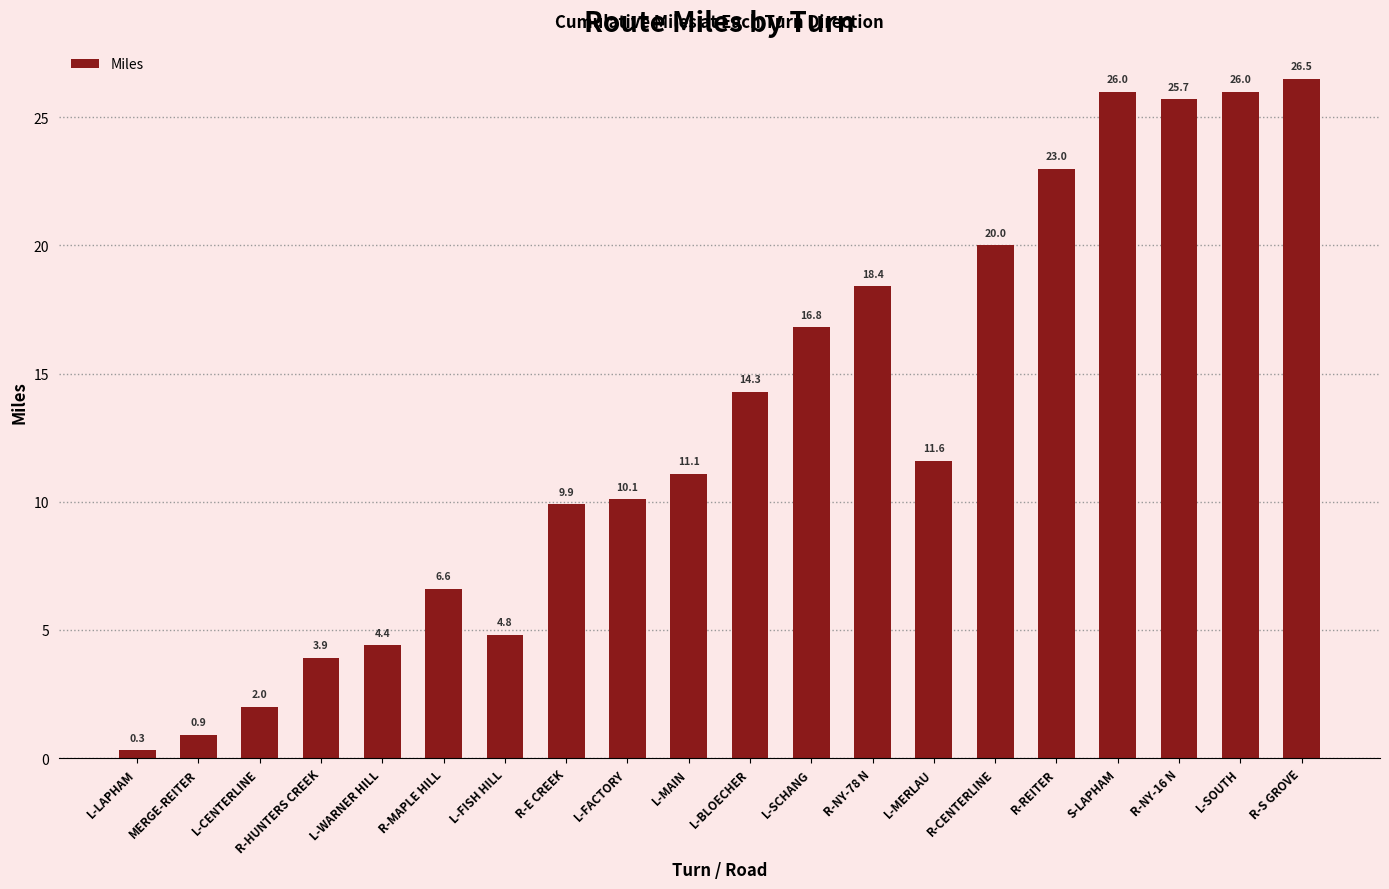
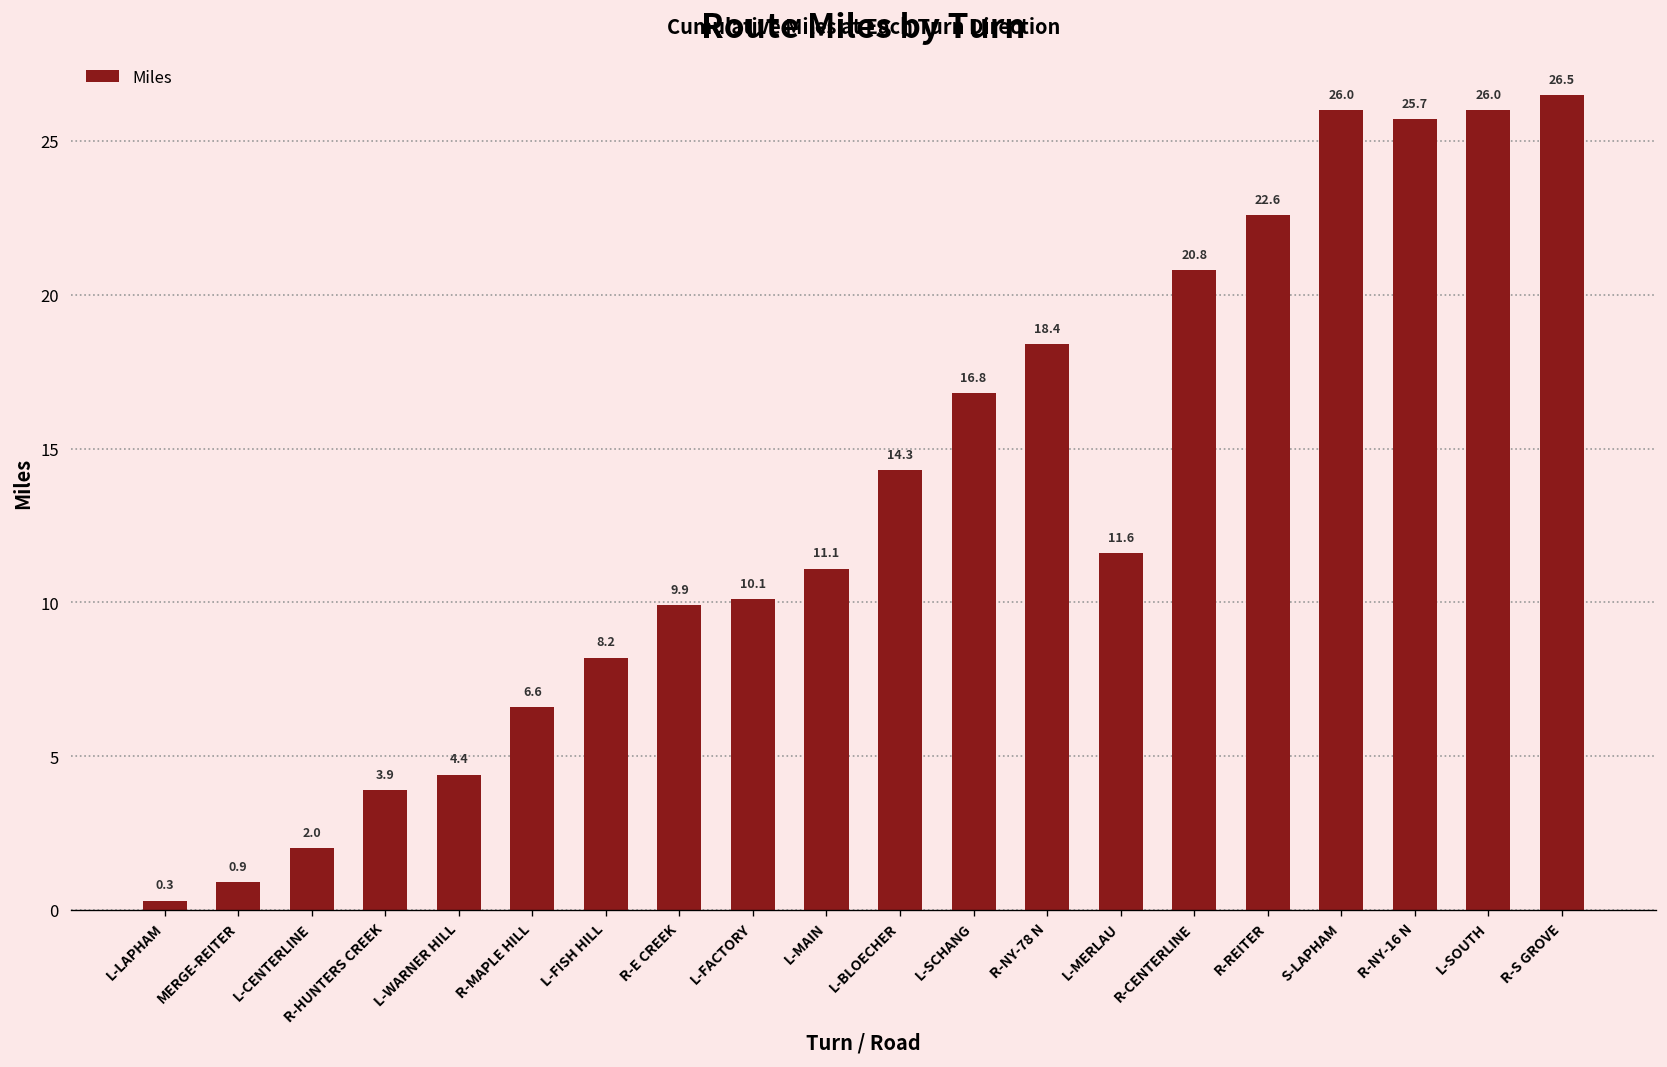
L-FISH HILL: 4.8 -> 8.2
R-CENTERLINE: 20.0 -> 20.8
R-REITER: 23.0 -> 22.6
